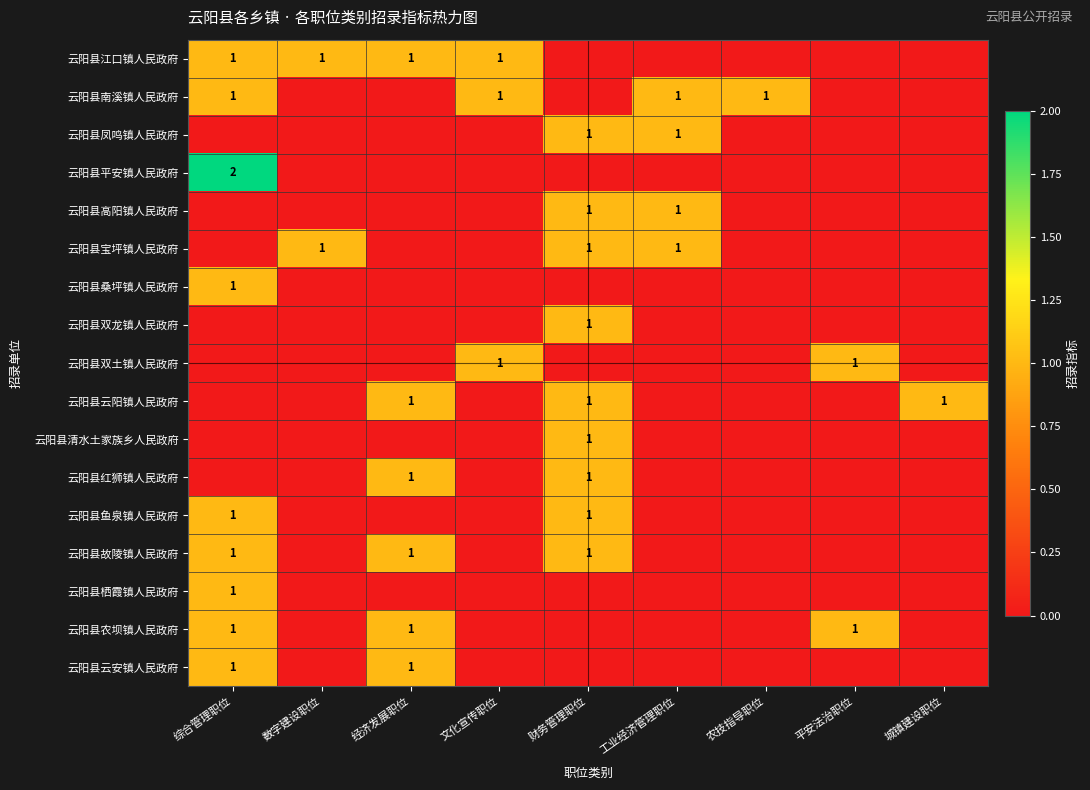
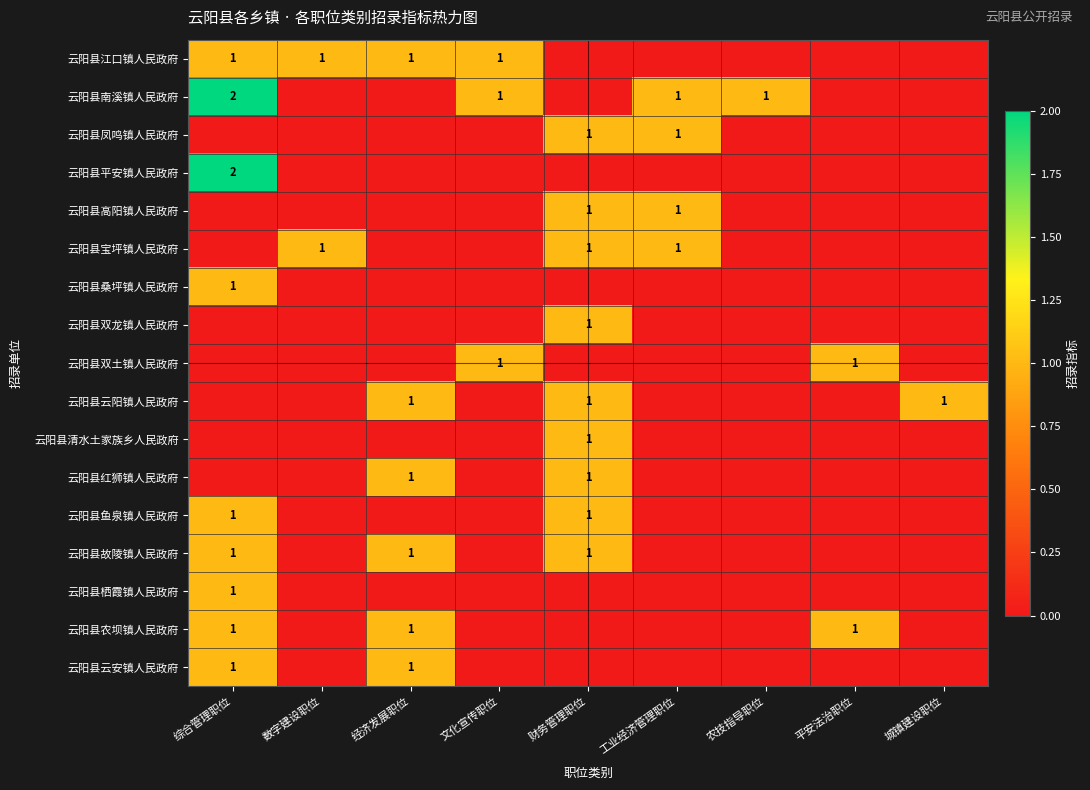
云阳县南溪镇人民政府, 综合管理职位: 1 -> 2
